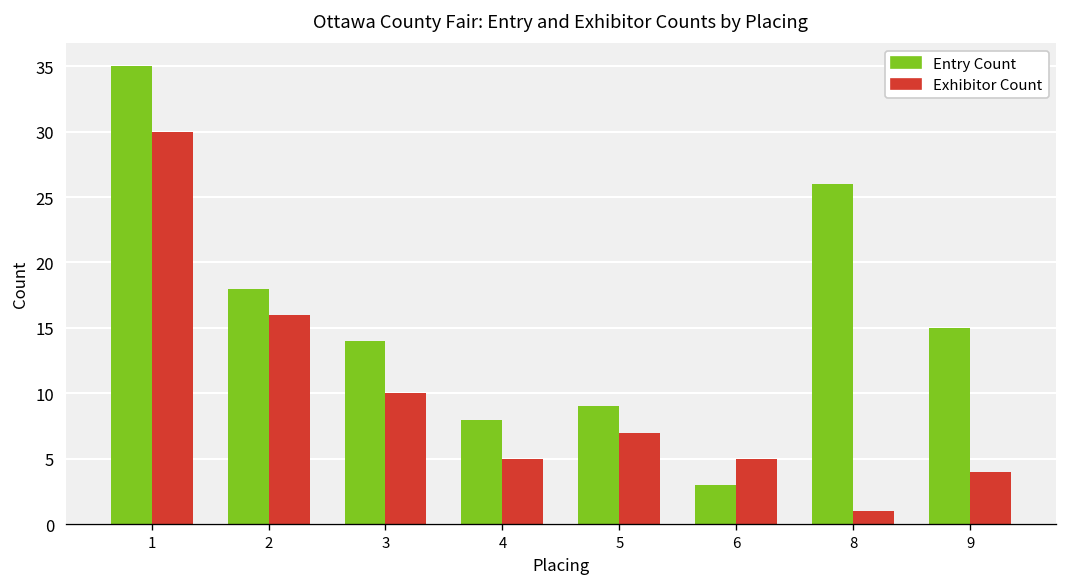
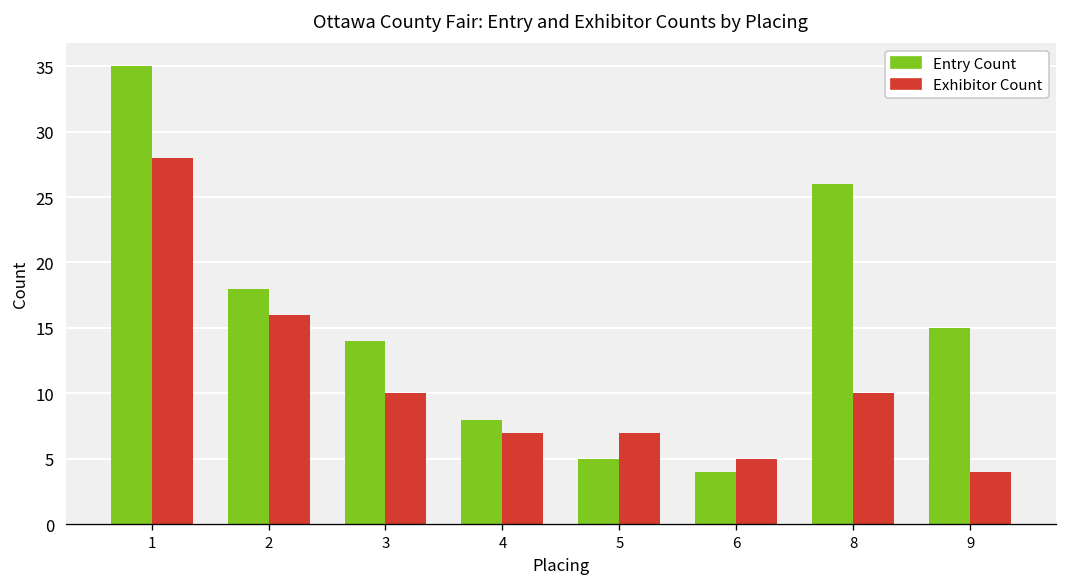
Exhibitor Count, 1: 30 -> 28
Exhibitor Count, 4: 5 -> 7
Entry Count, 5: 9 -> 5
Entry Count, 6: 3 -> 4
Exhibitor Count, 8: 1 -> 10
